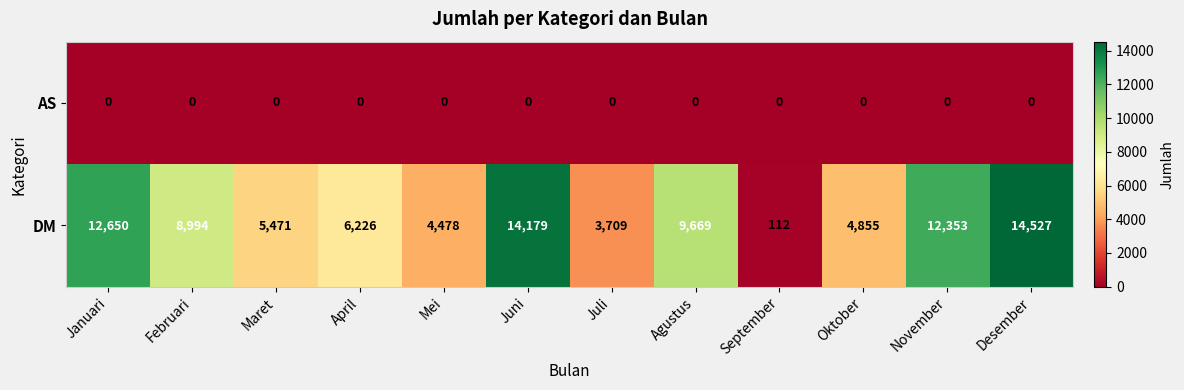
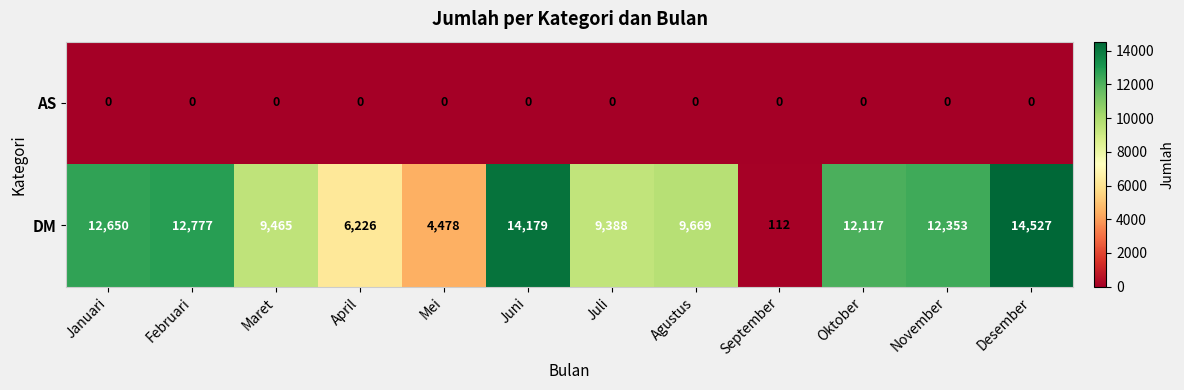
DM, Februari: 8,994 -> 12,777
DM, Maret: 5,471 -> 9,465
DM, Juli: 3,709 -> 9,388
DM, Oktober: 4,855 -> 12,117
